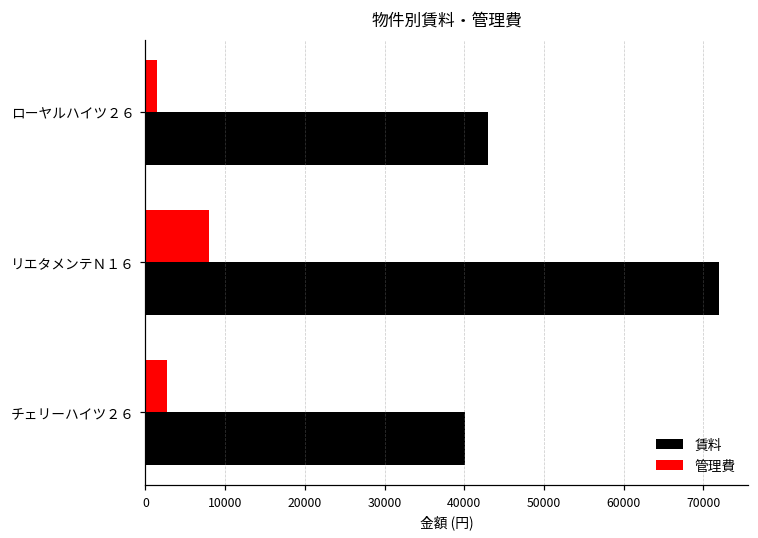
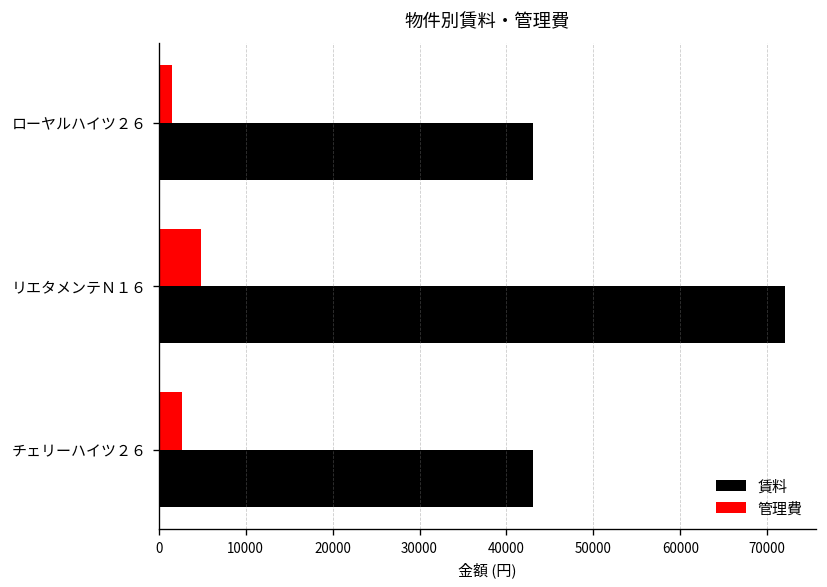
管理費, リエタメンテＮ１６: 8000 -> 5000
賃料, チェリーハイツ２６: 40000 -> 43000
